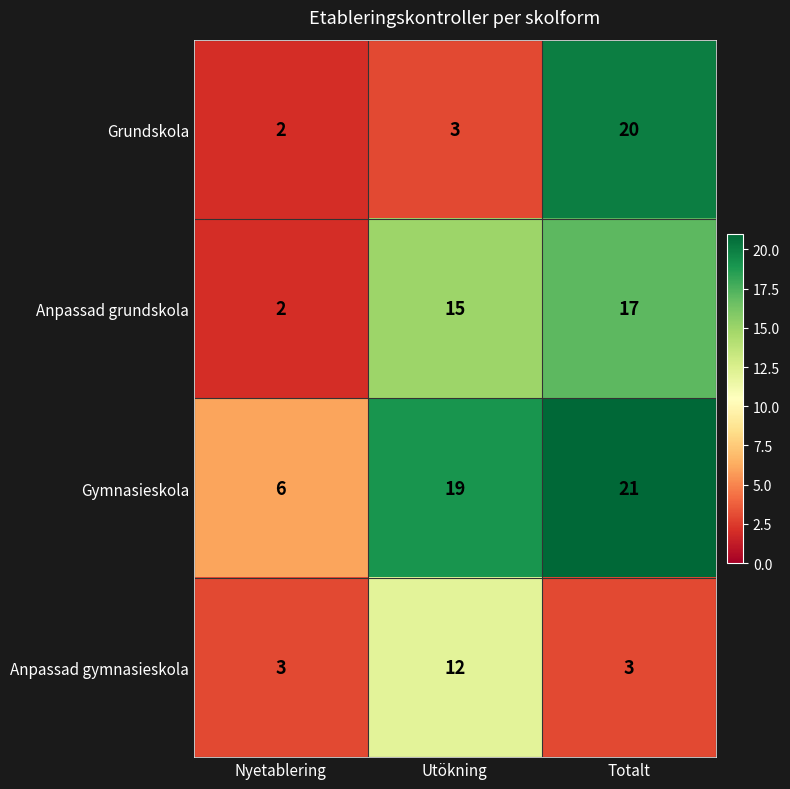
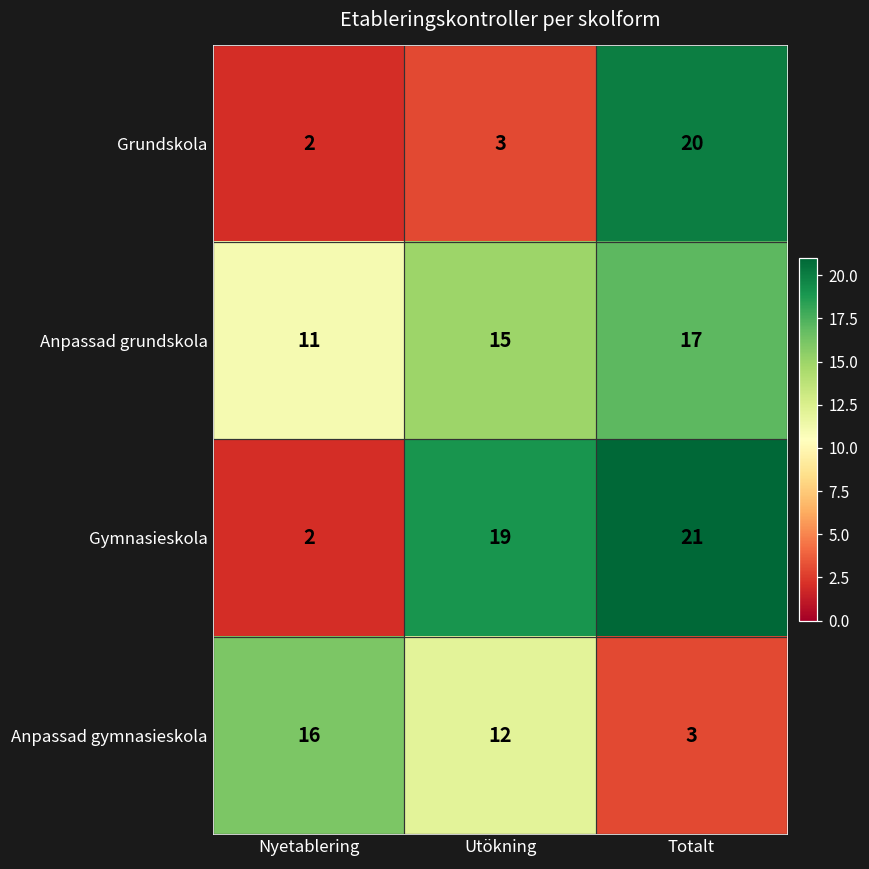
Anpassad grundskola, Nyetablering: 2 -> 11
Gymnasieskola, Nyetablering: 6 -> 2
Anpassad gymnasieskola, Nyetablering: 3 -> 16
